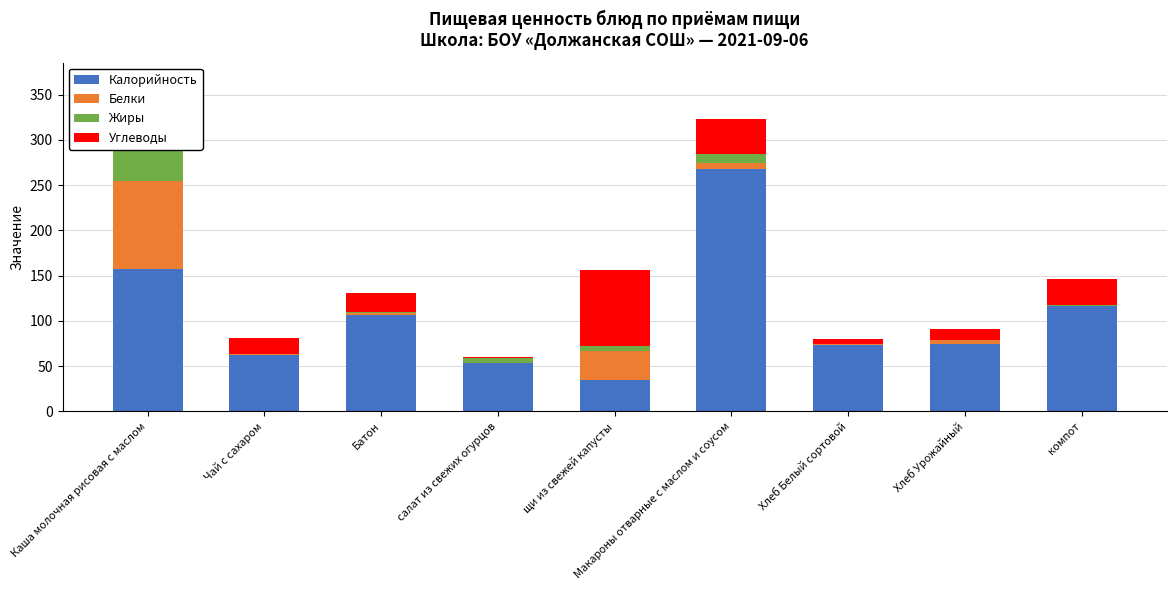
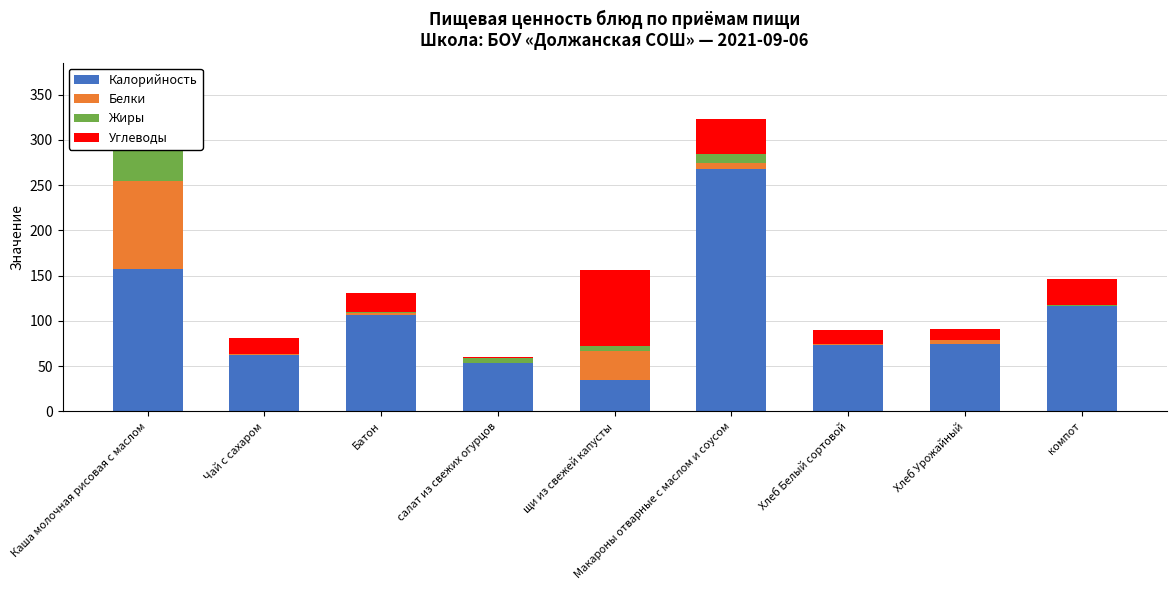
Углеводы, Хлеб Белый сортовой: 10 -> 20
